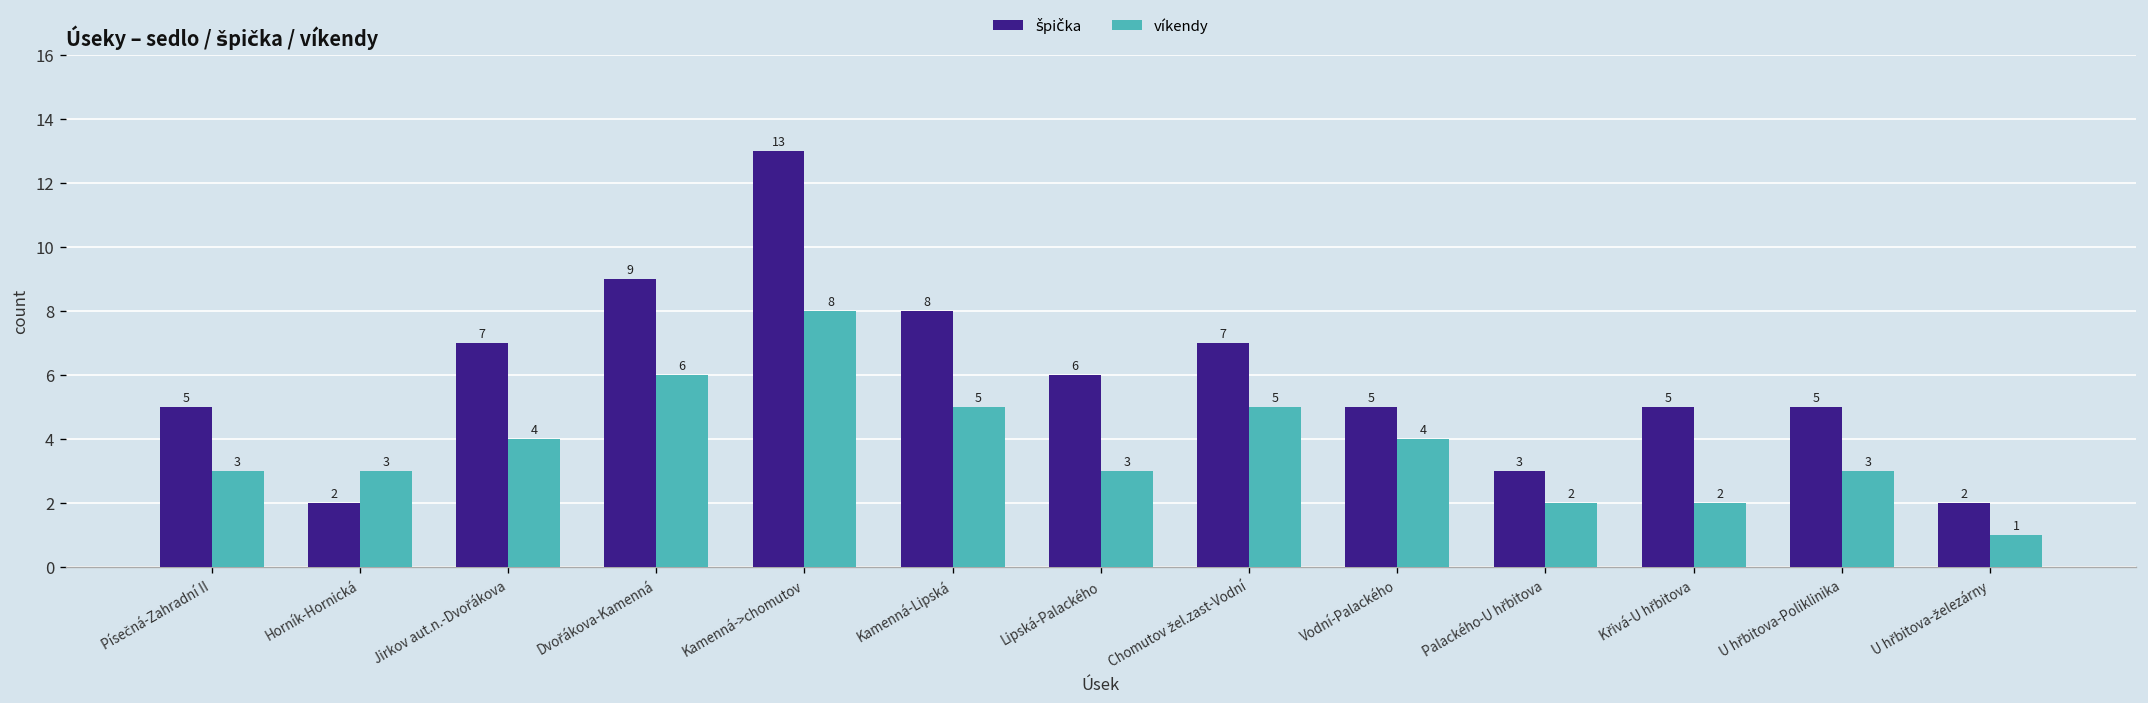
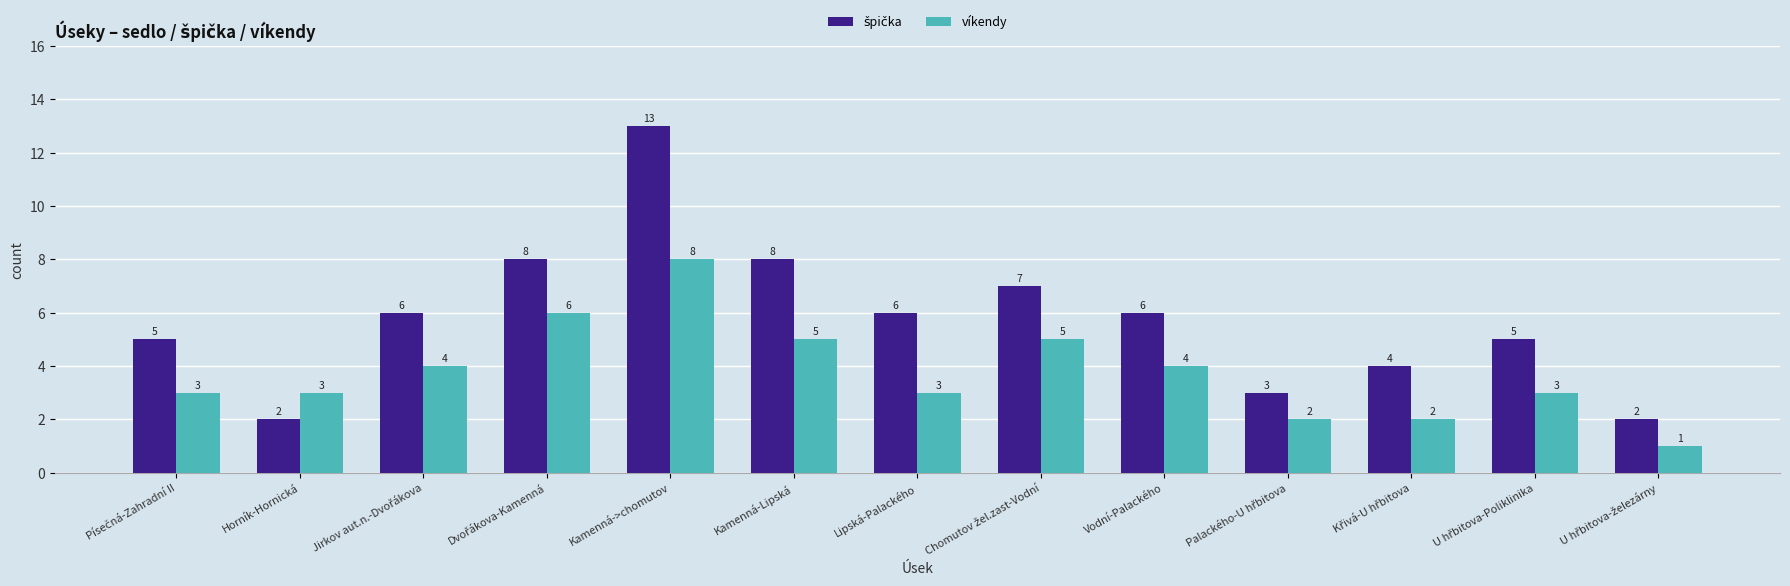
špička, Jirkov aut.n.-Dvořákova: 7 -> 6
špička, Dvořákova-Kamenná: 9 -> 8
špička, Vodní-Palackého: 5 -> 6
špička, Křivá-U hřbitova: 5 -> 4
